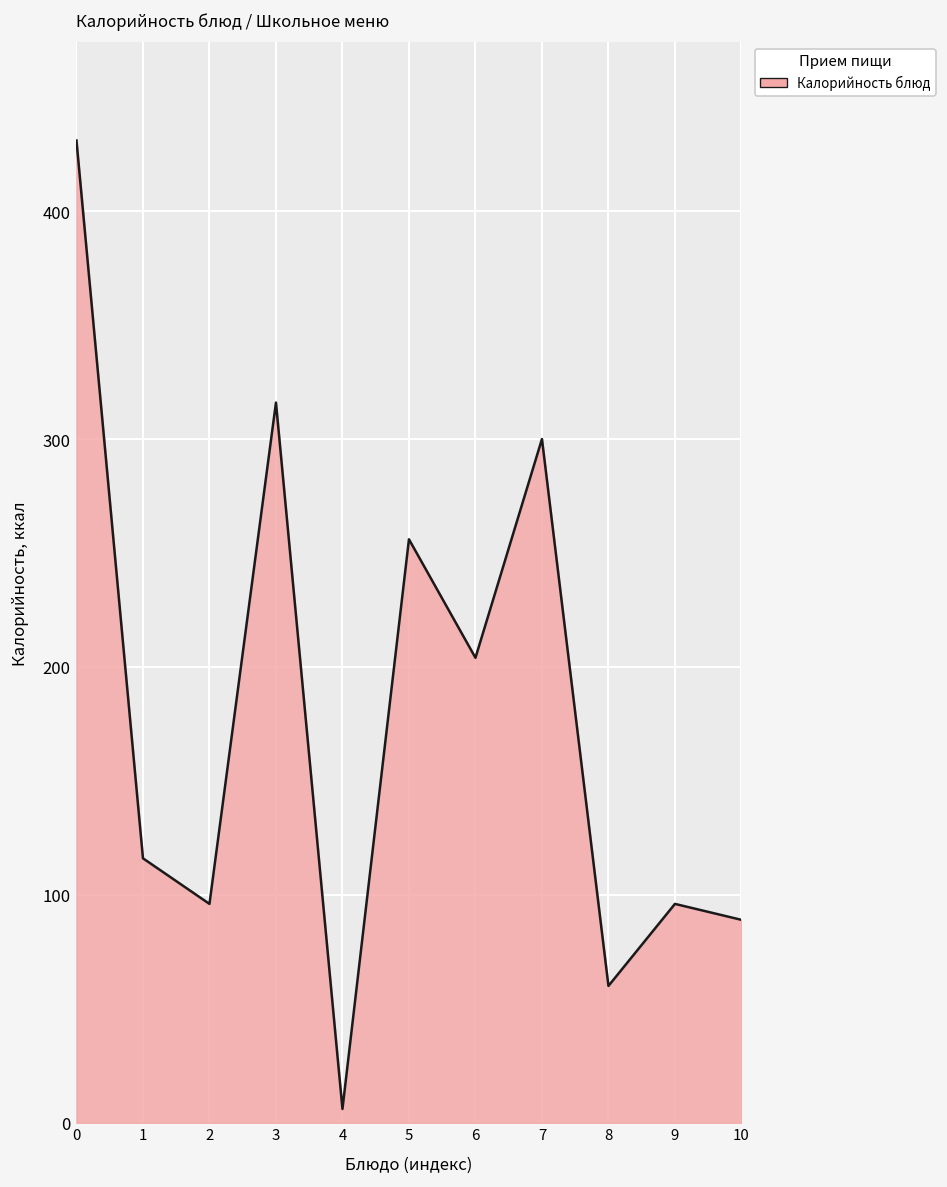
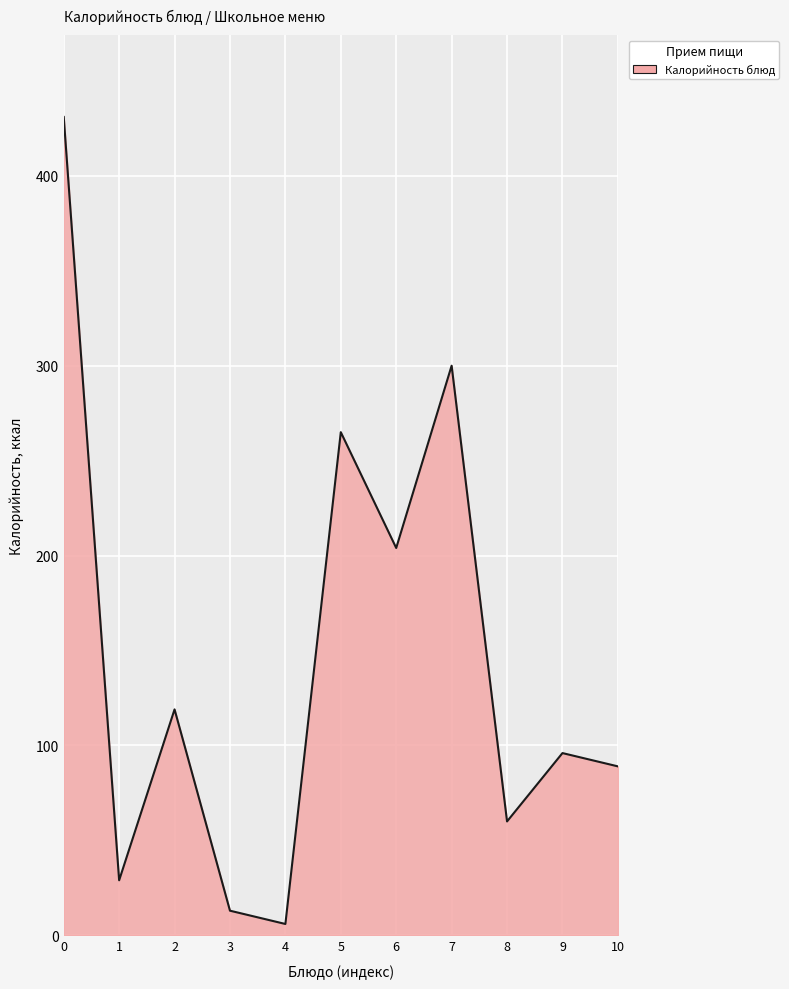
1: 116 -> 29
2: 96 -> 119
3: 316 -> 13
5: 256 -> 265
